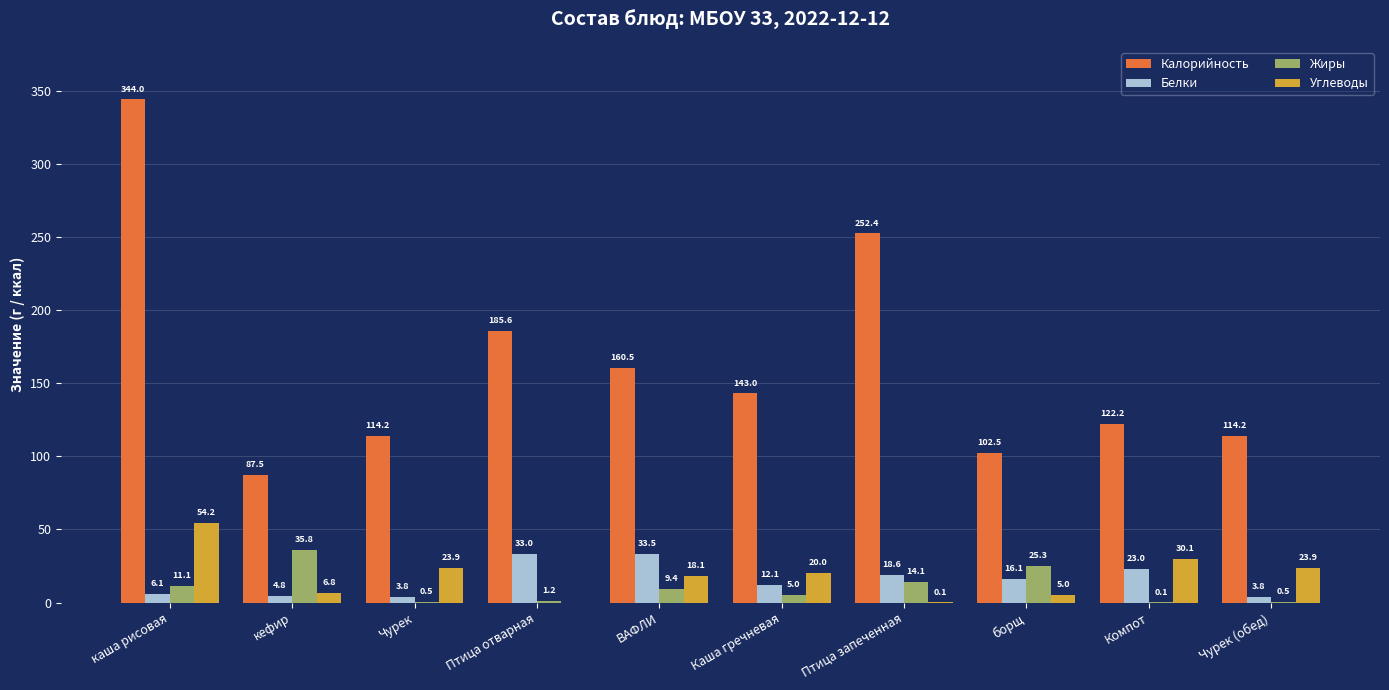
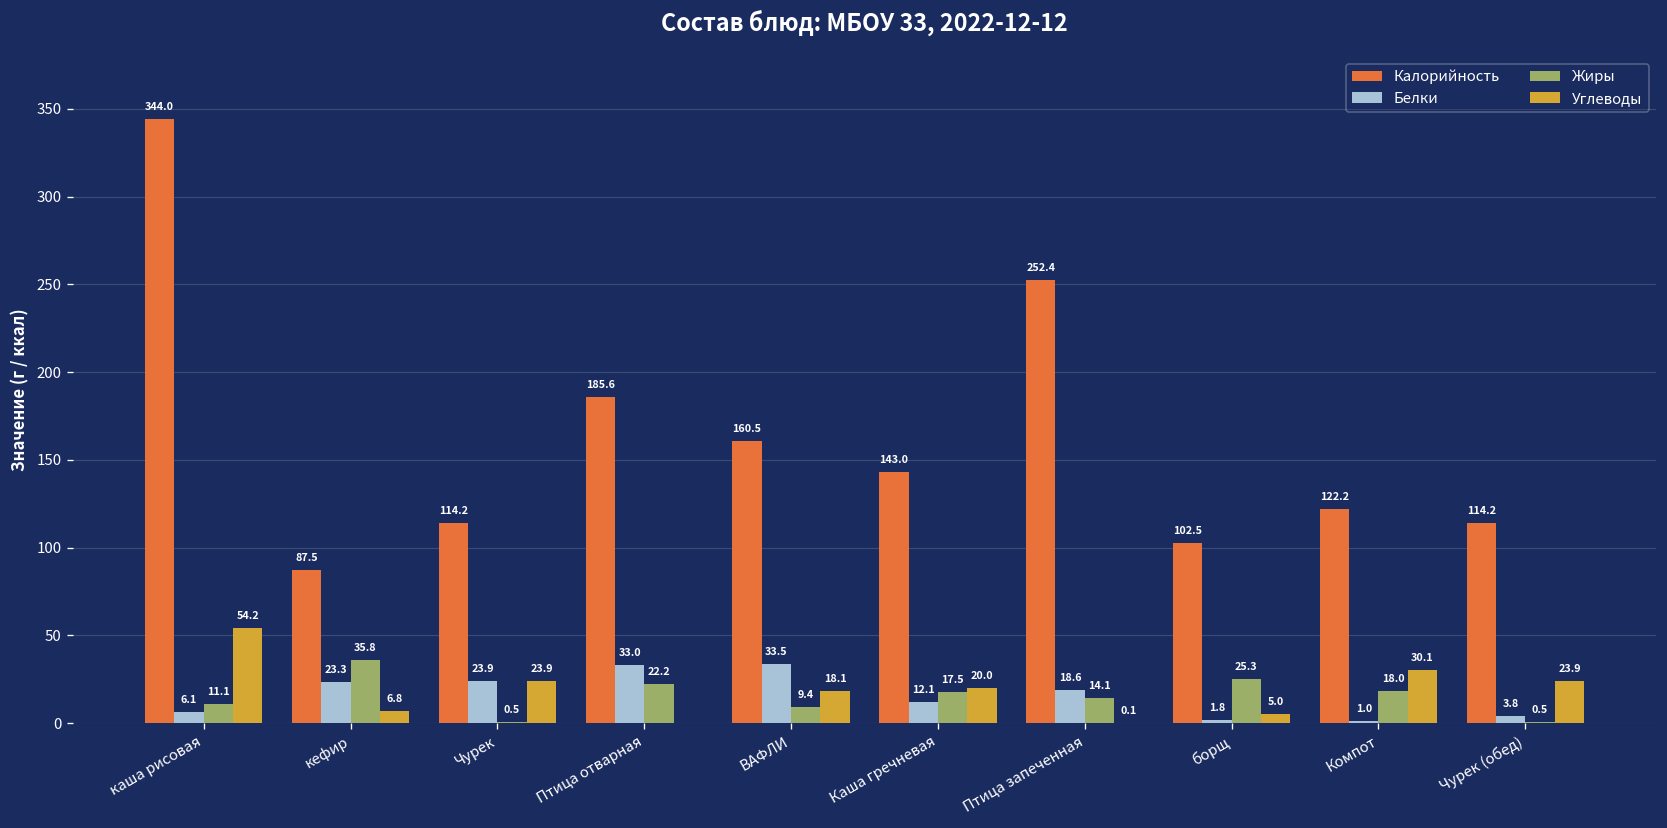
Белки, кефир: 4.8 -> 23.3
Белки, Чурек: 3.8 -> 23.9
Жиры, Птица отварная: 1.2 -> 22.2
Жиры, Каша гречневая: 5.0 -> 17.5
Белки, борщ: 16.1 -> 1.8
Белки, Компот: 23.0 -> 1.0
Жиры, Компот: 0.1 -> 18.0
